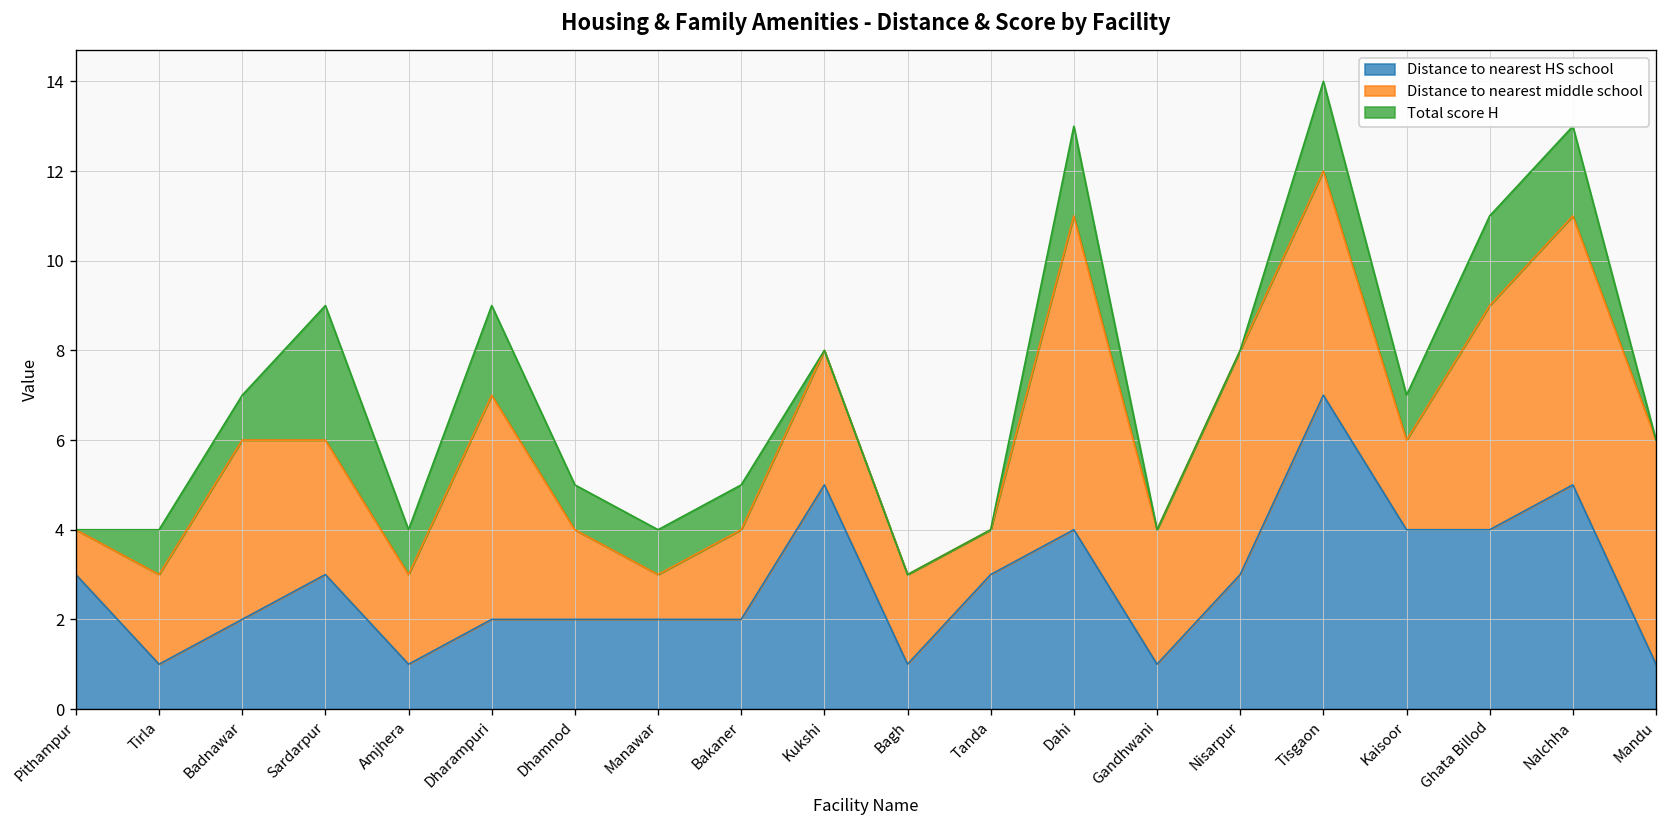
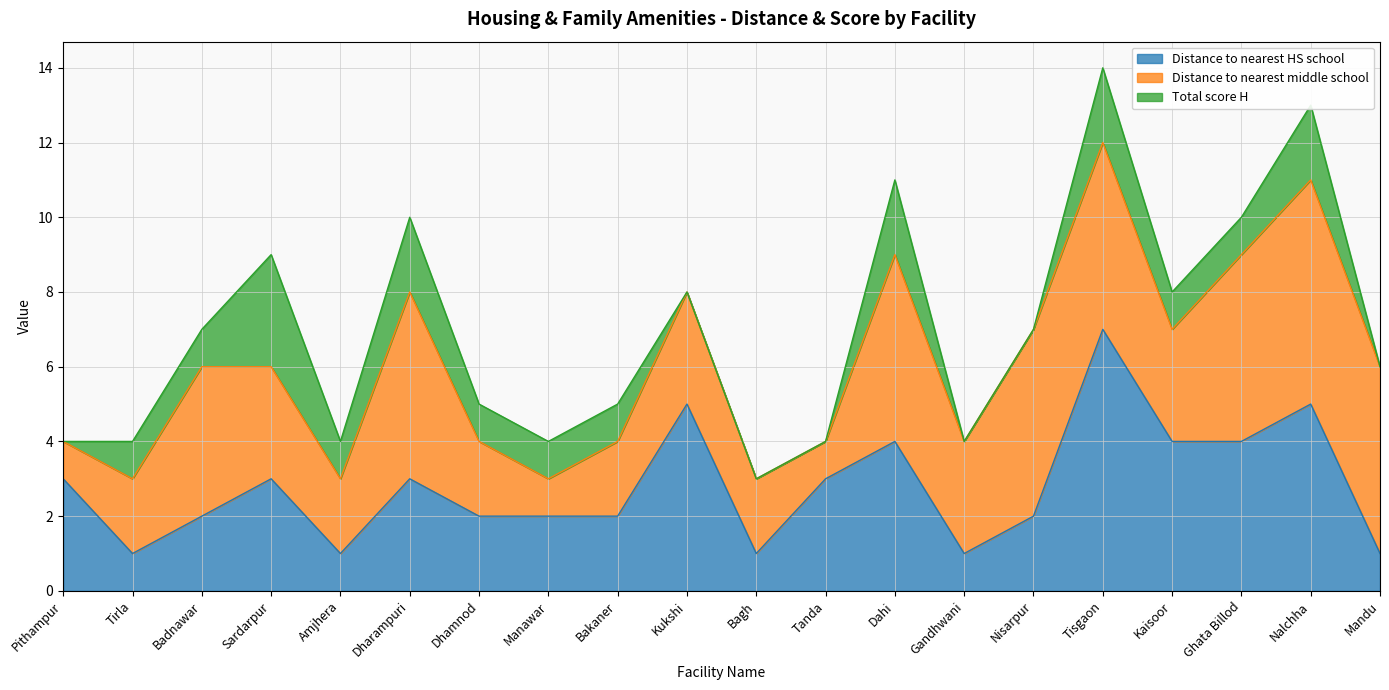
Distance to nearest HS school, Dharampuri: 2 -> 3
Distance to nearest middle school, Dahi: 7 -> 5
Distance to nearest HS school, Nisarpur: 3 -> 2
Distance to nearest middle school, Kaisoor: 2 -> 3
Total score H, Ghata Billod: 2 -> 1
